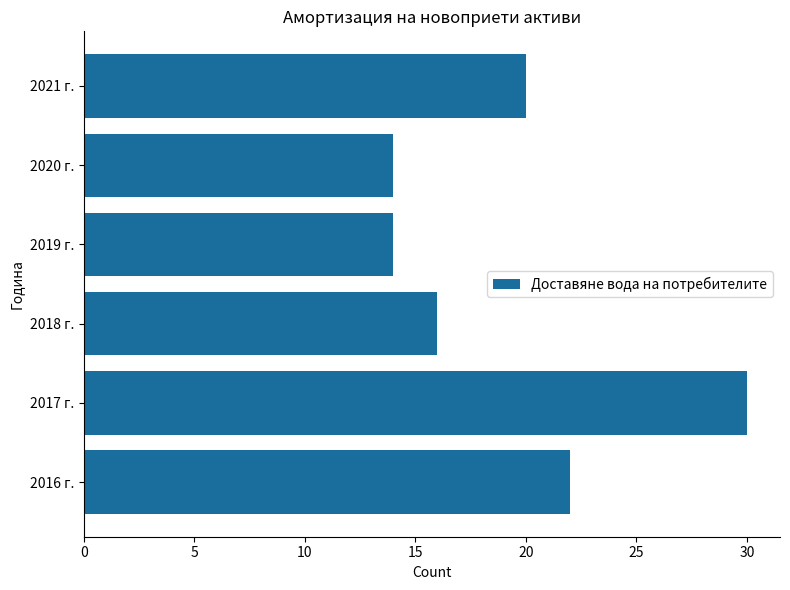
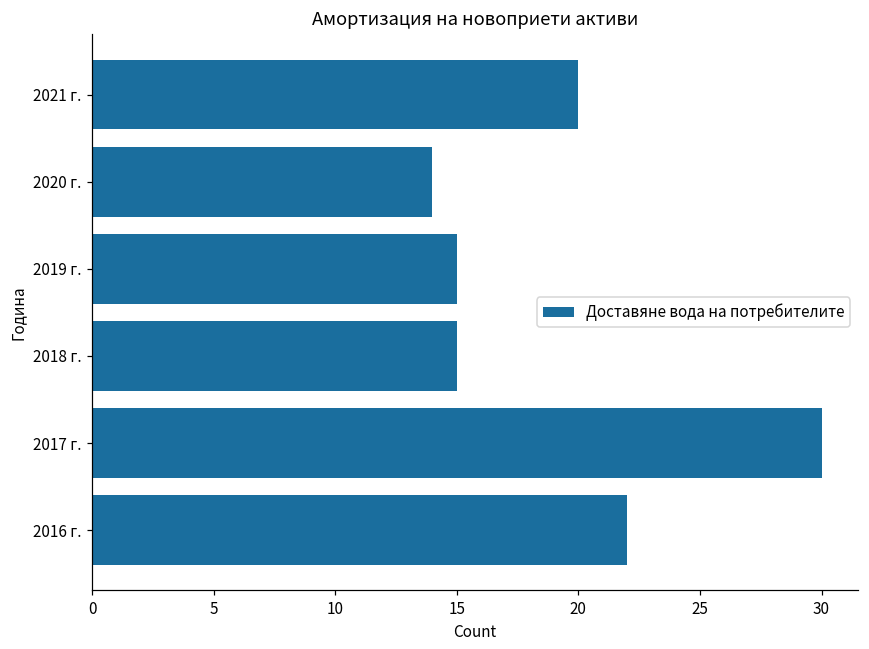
2019 г.: 14 -> 15
2018 г.: 16 -> 15
